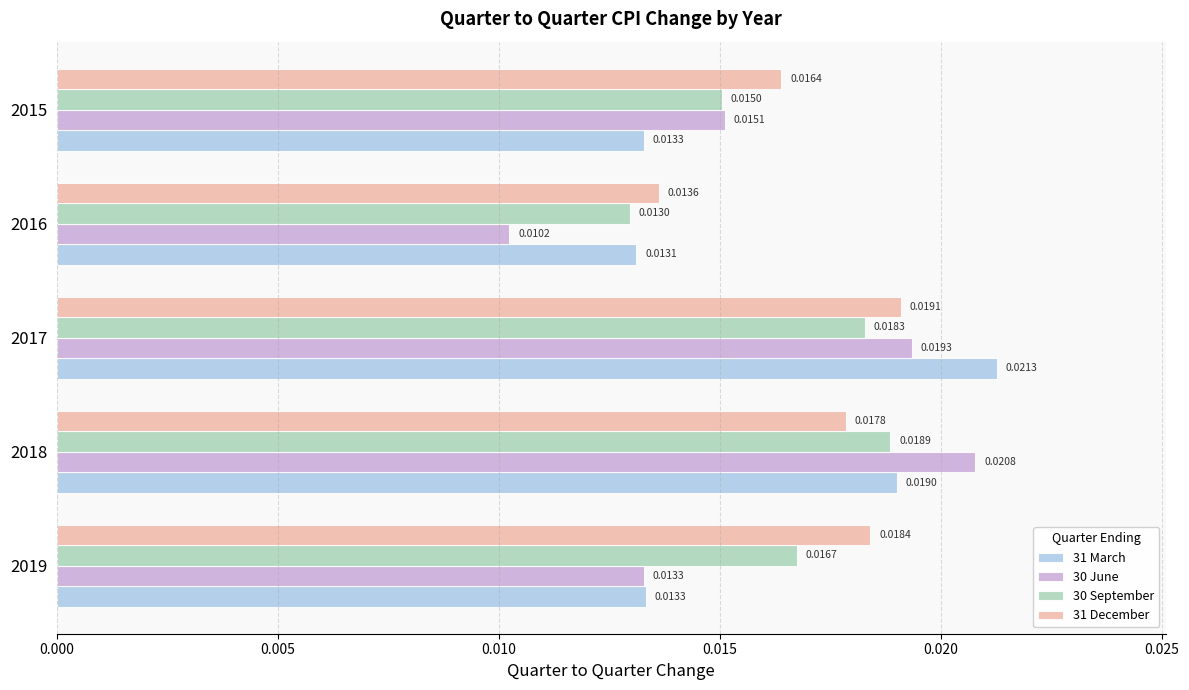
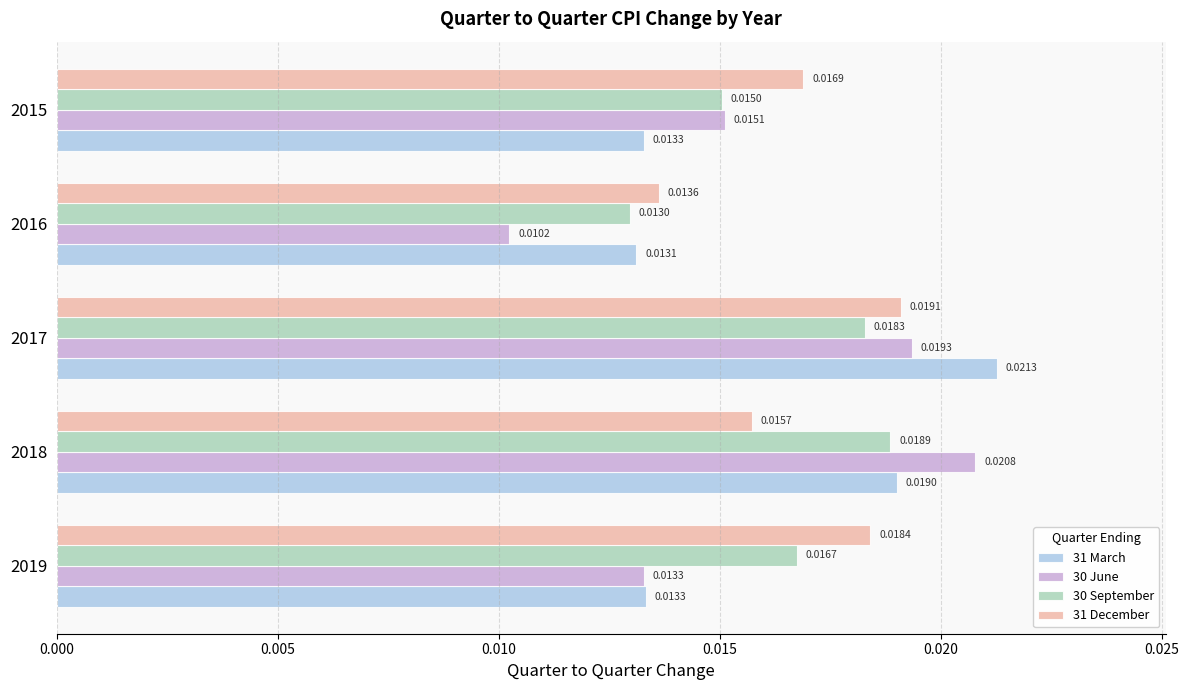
31 December, 2015: 0.0164 -> 0.0169
31 December, 2018: 0.0178 -> 0.0157
